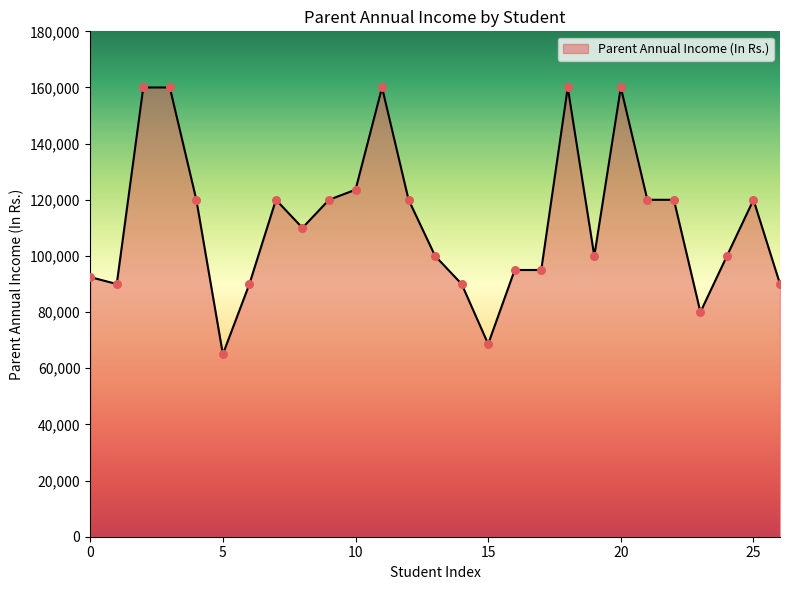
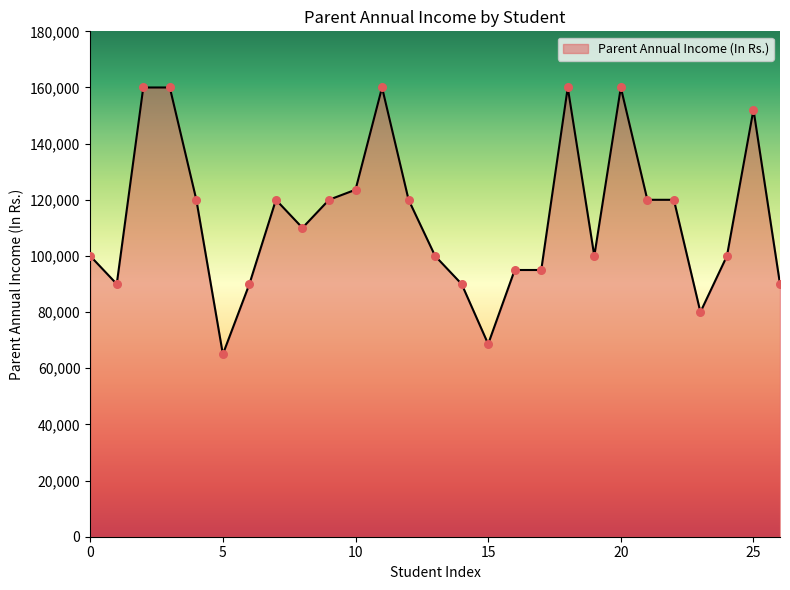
0: 92,000 -> 100,000
25: 120,000 -> 152,000
